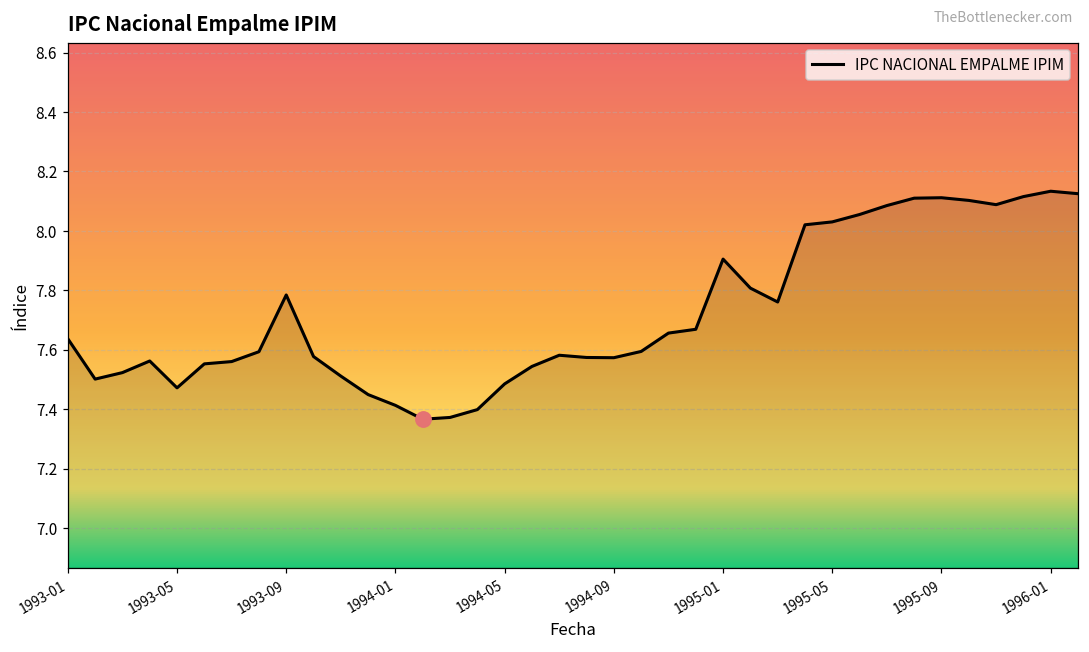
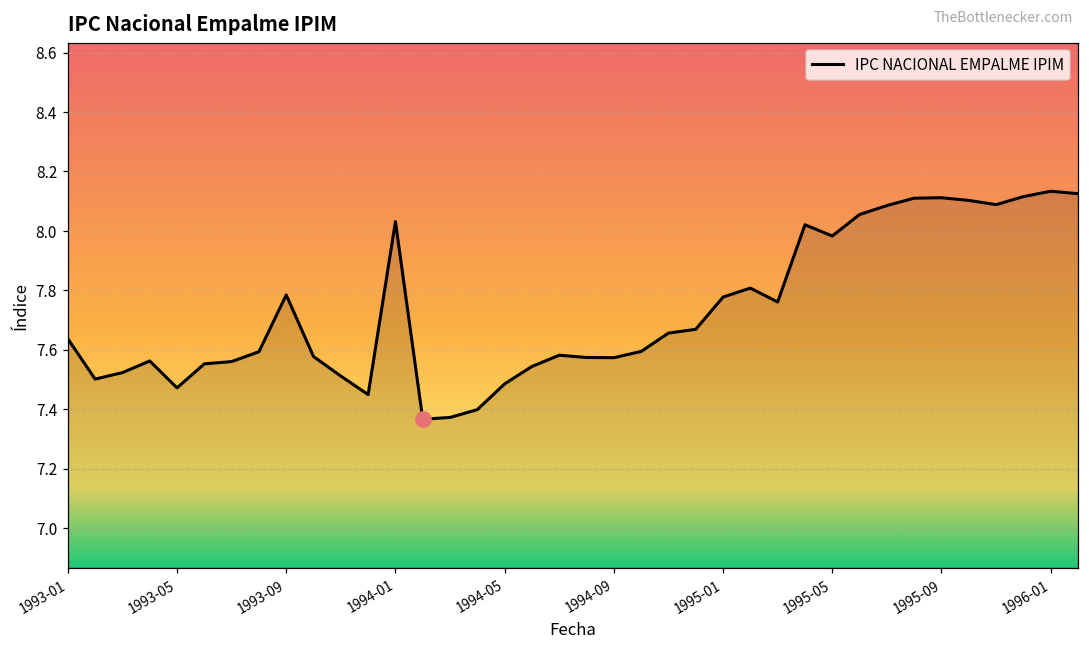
IPC NACIONAL EMPALME IPIM, 1994-01: 7.41 -> 8.03
IPC NACIONAL EMPALME IPIM, 1995-01: 7.91 -> 7.78
IPC NACIONAL EMPALME IPIM, 1995-05: 8.03 -> 7.98
